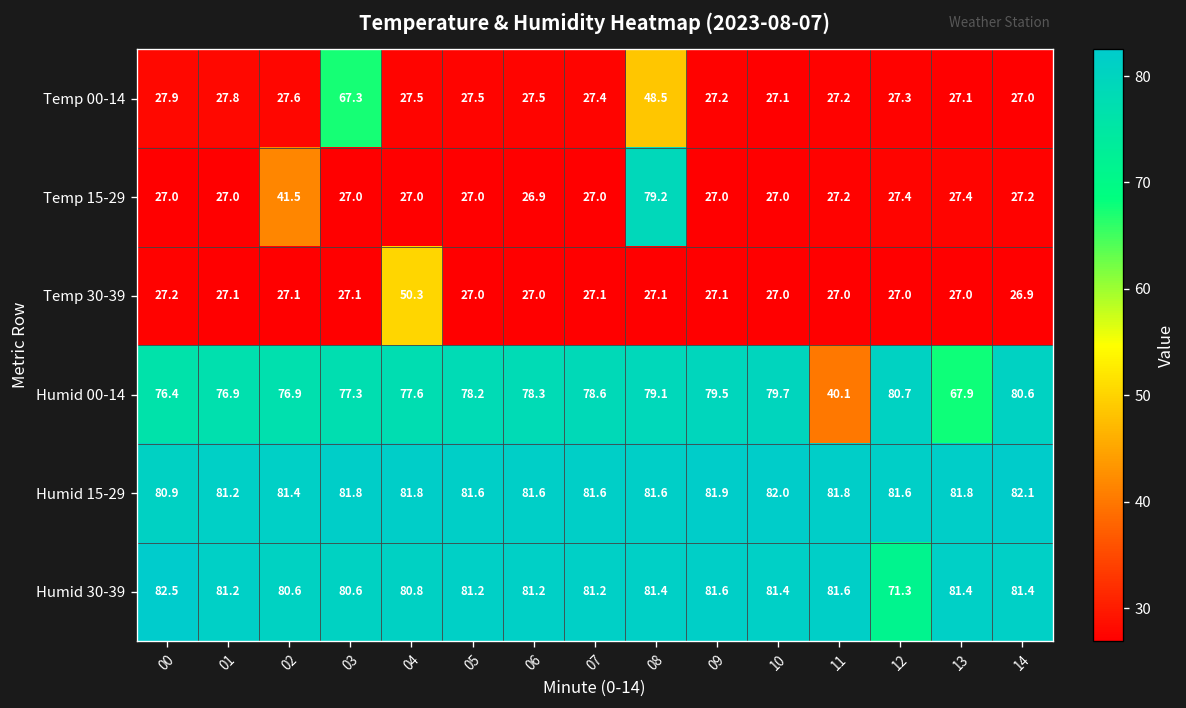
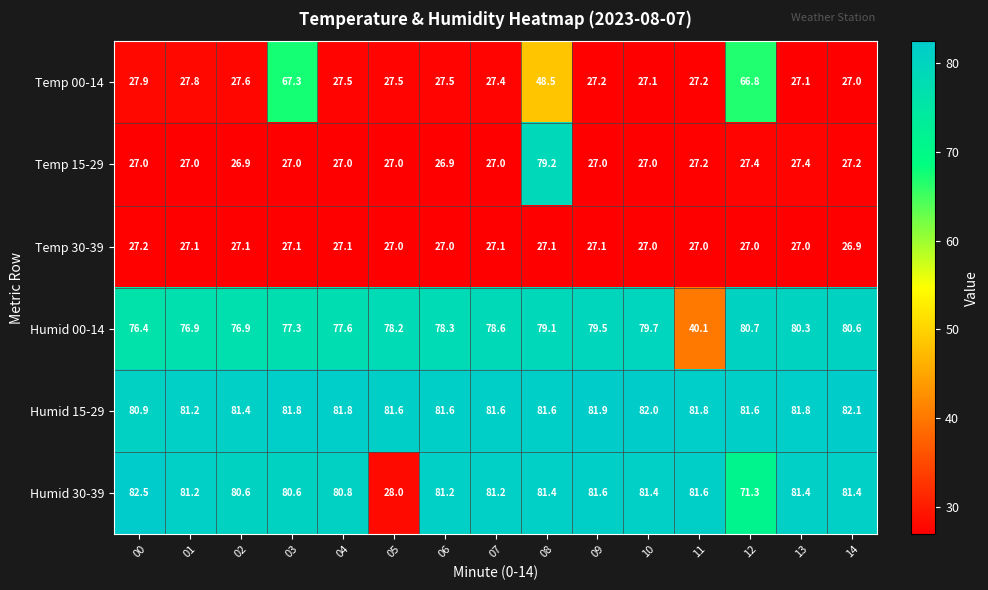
Temp 00-14, 12: 27.3 -> 66.8
Temp 15-29, 02: 41.5 -> 26.9
Temp 30-39, 04: 50.3 -> 27.1
Humid 00-14, 13: 67.9 -> 80.3
Humid 30-39, 05: 81.2 -> 28.0
